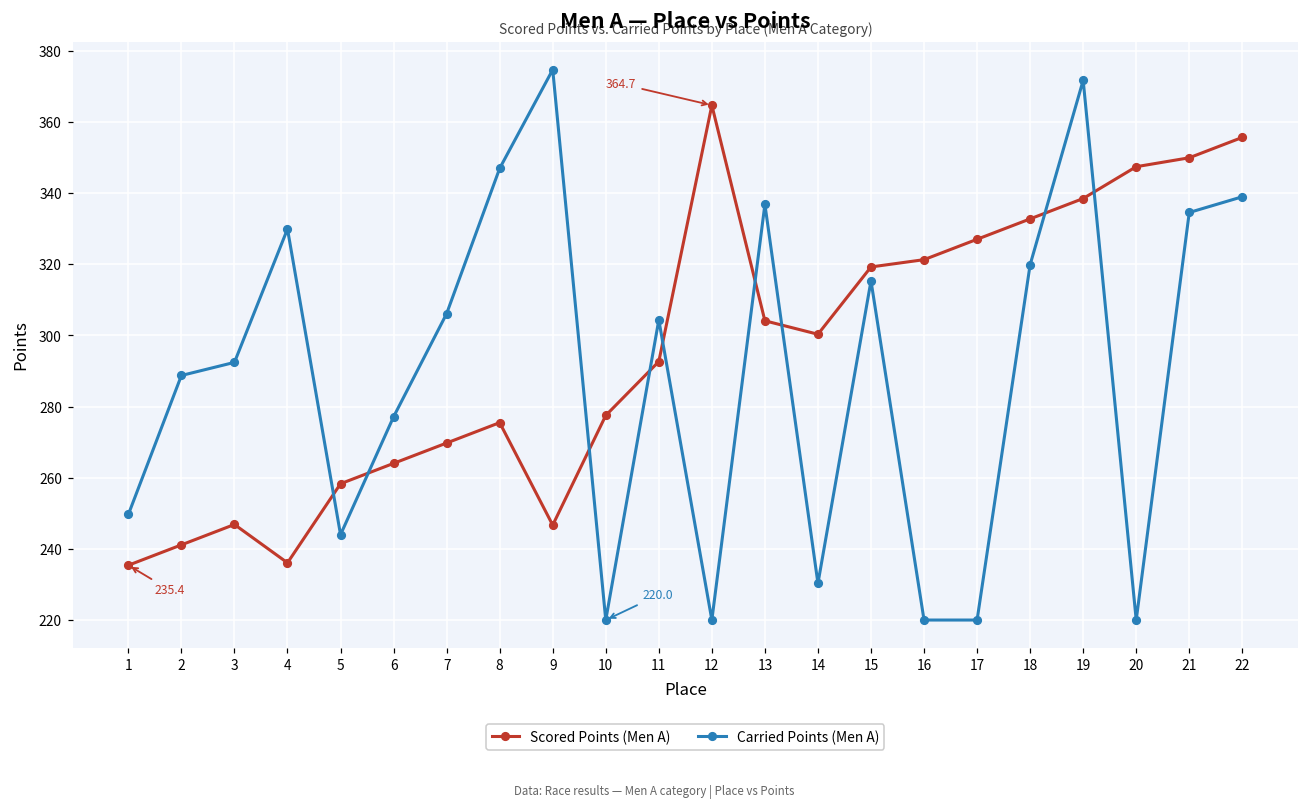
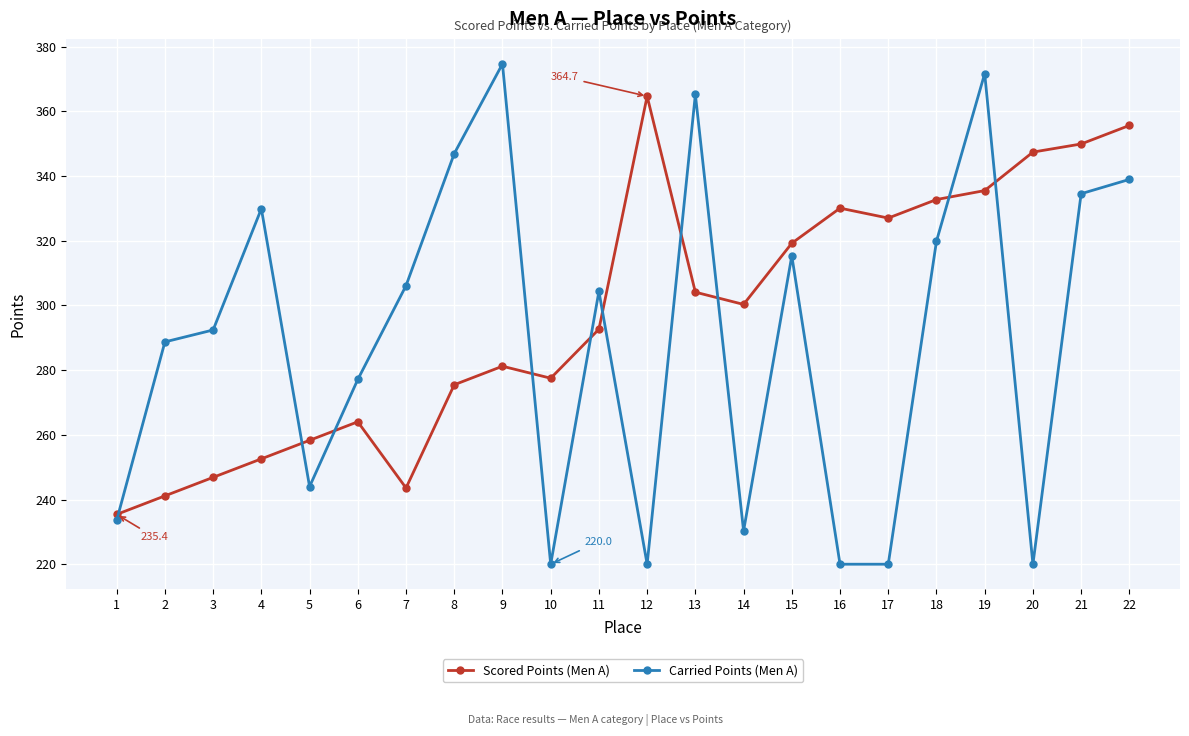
Carried Points (Men A), 1: 250 -> 234
Scored Points (Men A), 4: 236 -> 253
Scored Points (Men A), 7: 270 -> 244
Scored Points (Men A), 9: 247 -> 281
Carried Points (Men A), 13: 337 -> 365
Scored Points (Men A), 16: 321 -> 330
Scored Points (Men A), 19: 338 -> 336
